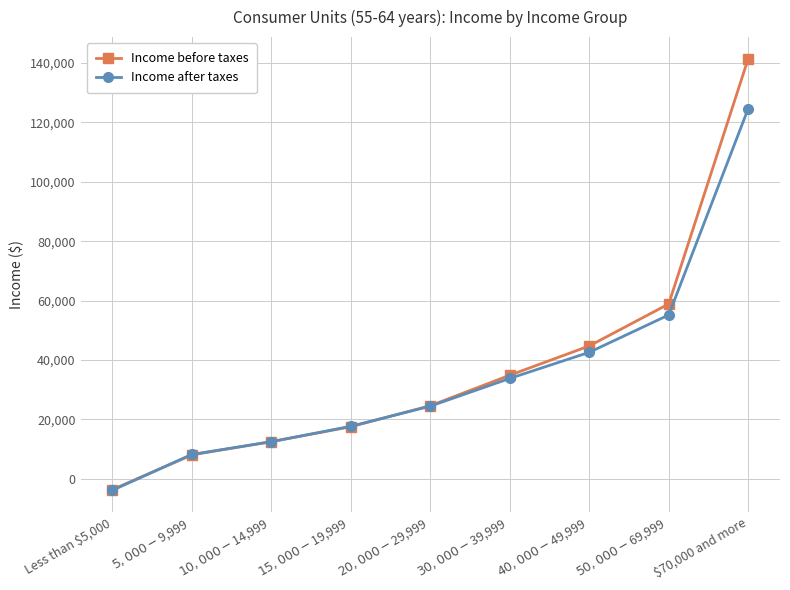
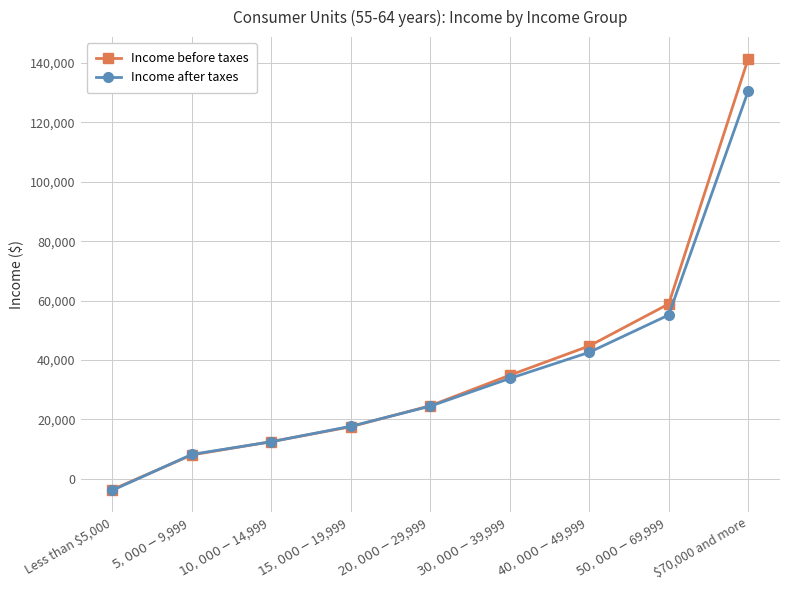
Income after taxes, $70,000 and more: 125,000 -> 131,000
